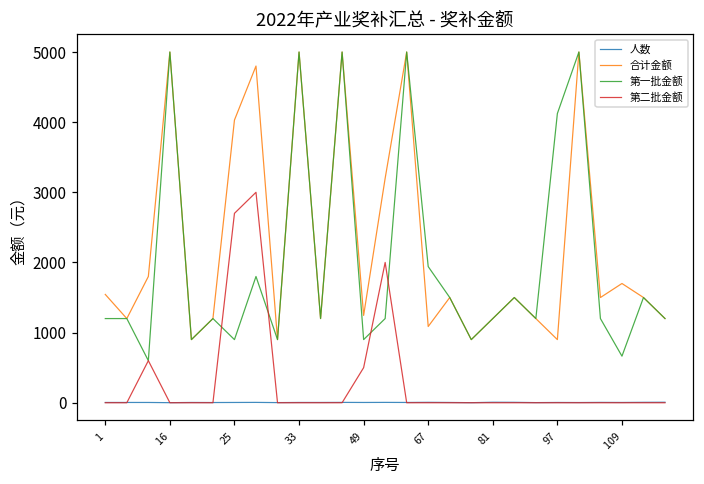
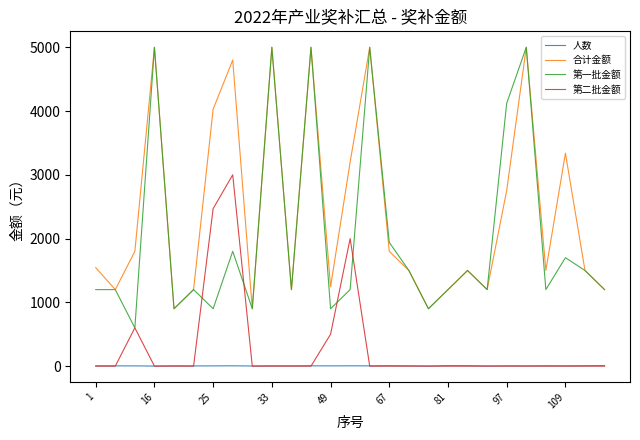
第二批金额, 25: 2700 -> 2500
合计金额, 67: 1100 -> 1800
合计金额, 97: 900 -> 2800
合计金额, 109: 1700 -> 3300
第一批金额, 109: 700 -> 1700
